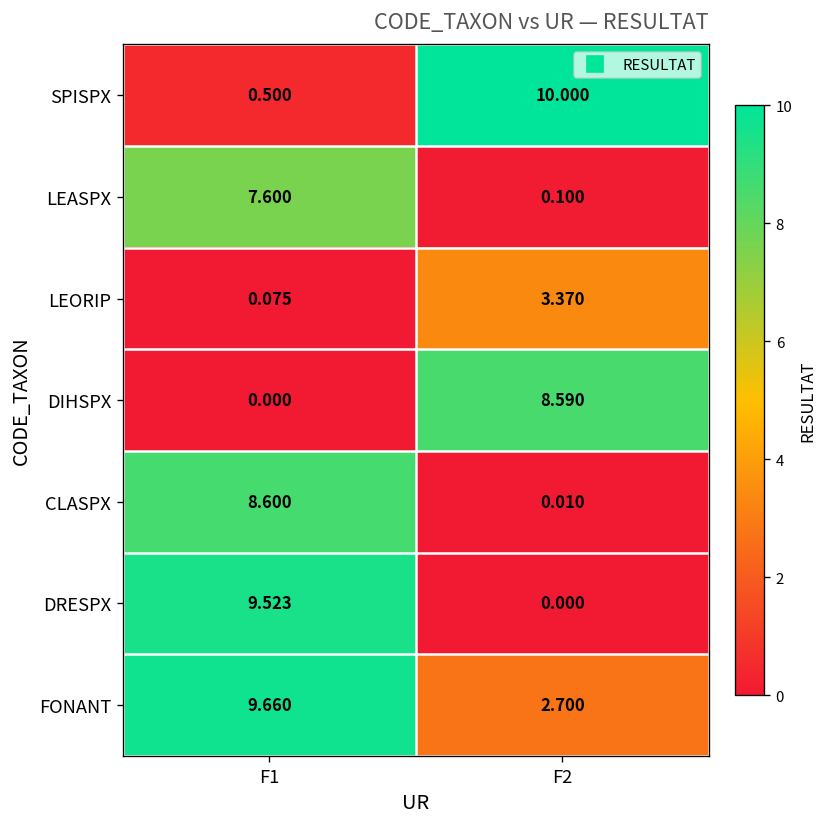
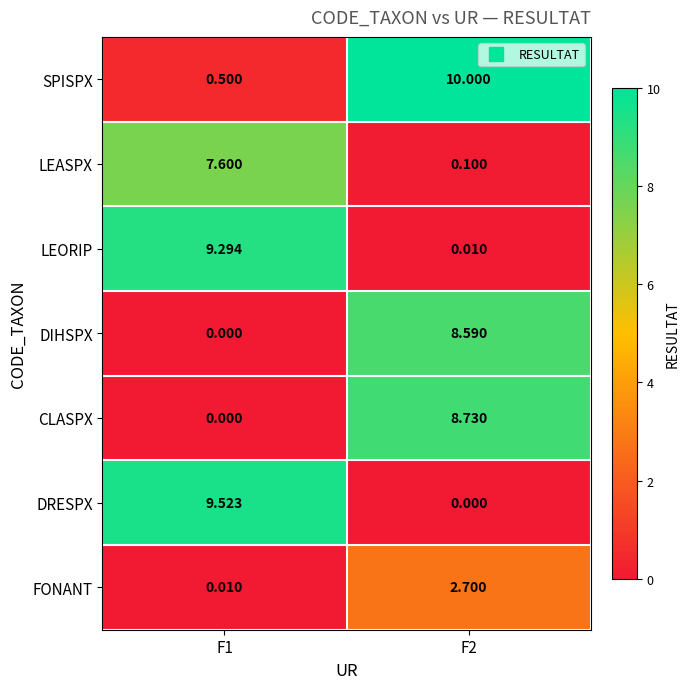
LEORIP, F1: 0.075 -> 9.294
LEORIP, F2: 3.370 -> 0.010
CLASPX, F1: 8.600 -> 0.000
CLASPX, F2: 0.010 -> 8.730
FONANT, F1: 9.660 -> 0.010
